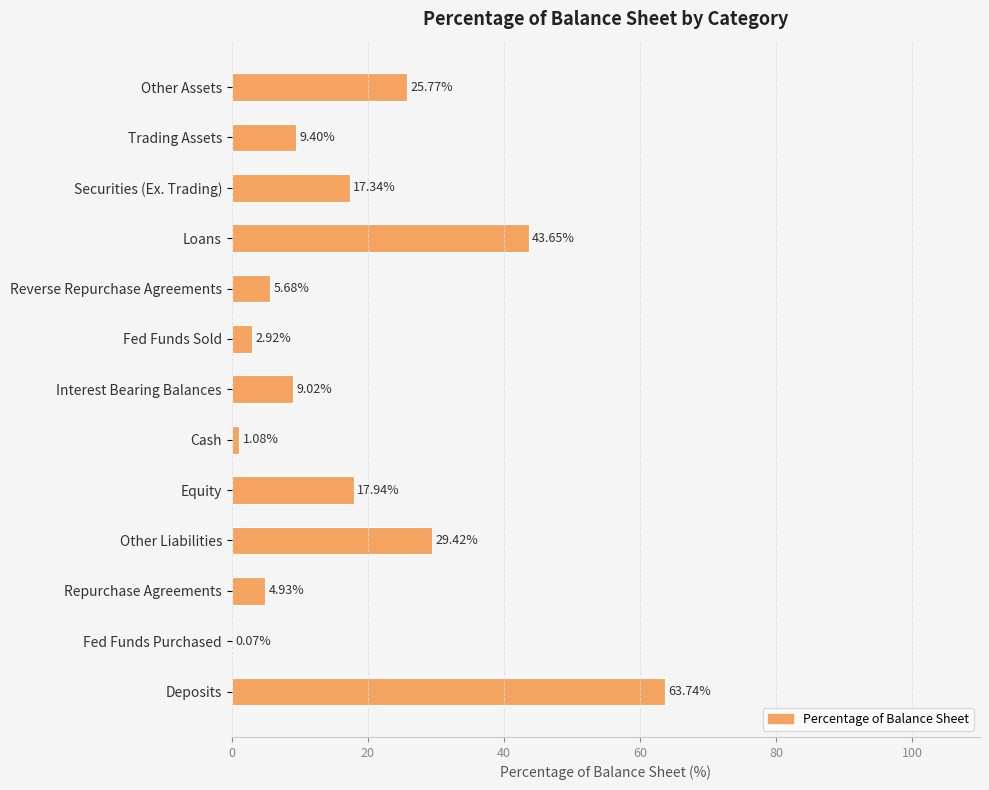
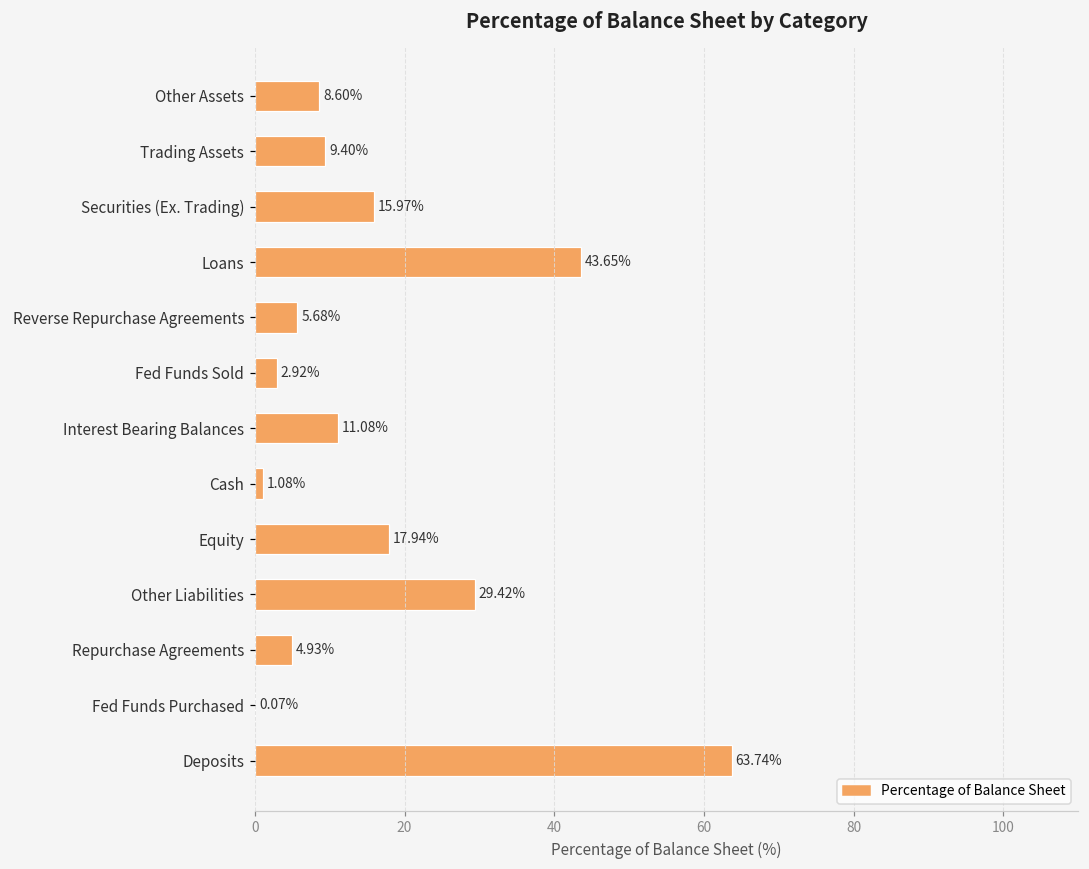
Other Assets: 25.77% -> 8.60%
Securities (Ex. Trading): 17.34% -> 15.97%
Interest Bearing Balances: 9.02% -> 11.08%
